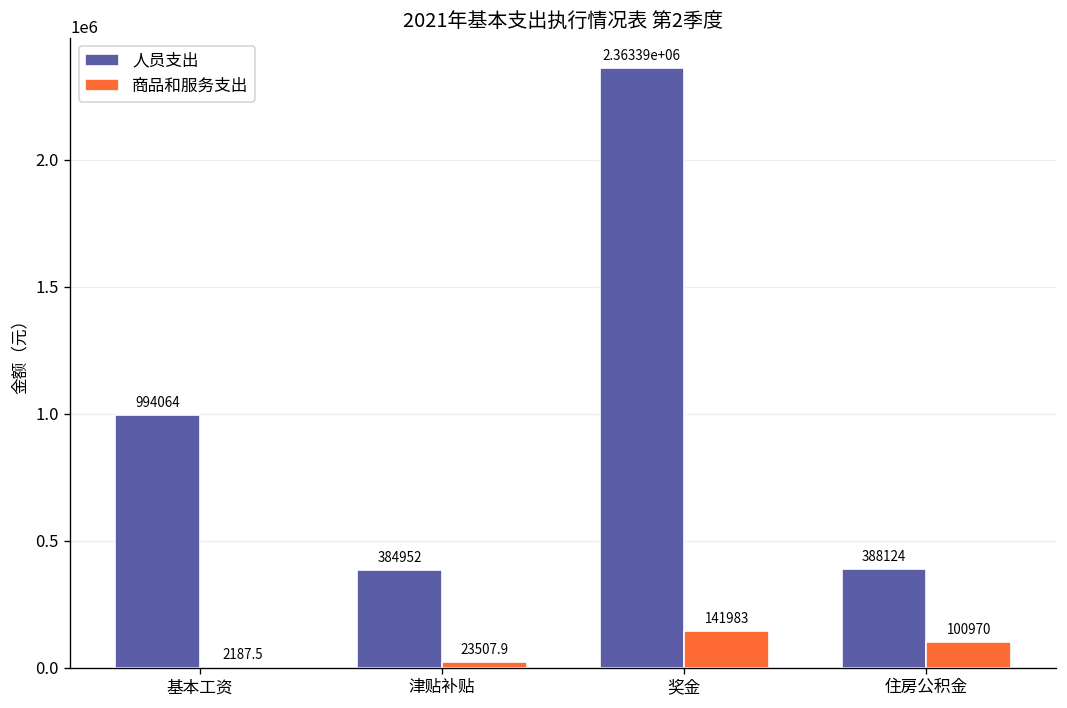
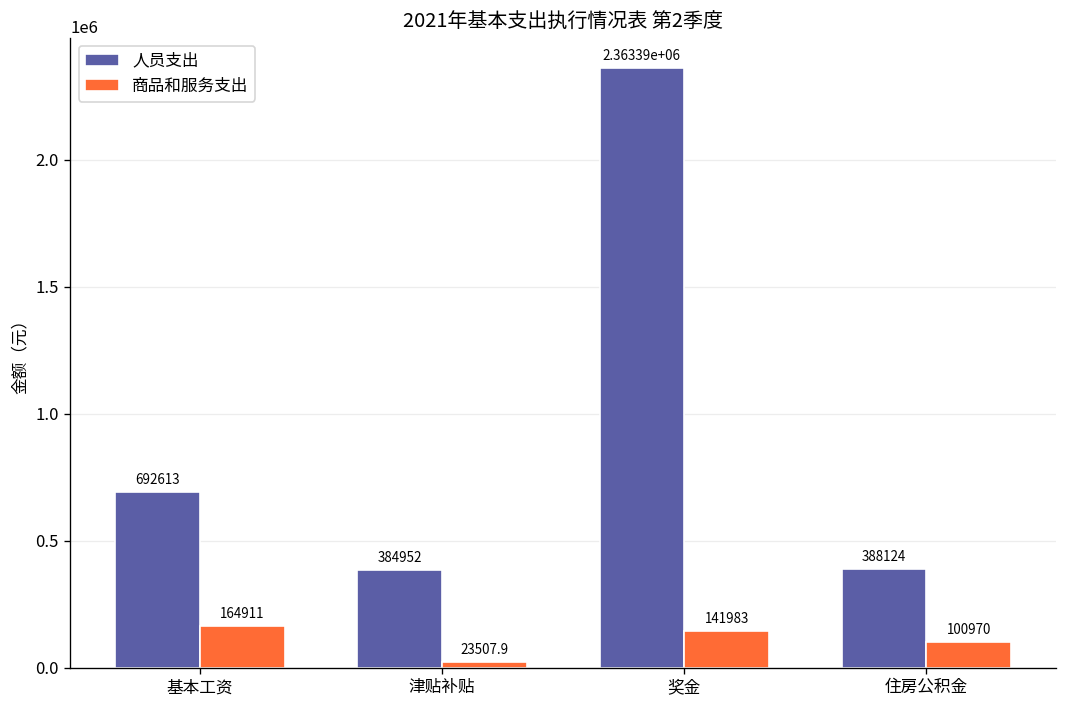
人员支出, 基本工资: 994064 -> 692613
商品和服务支出, 基本工资: 2187.5 -> 164911
